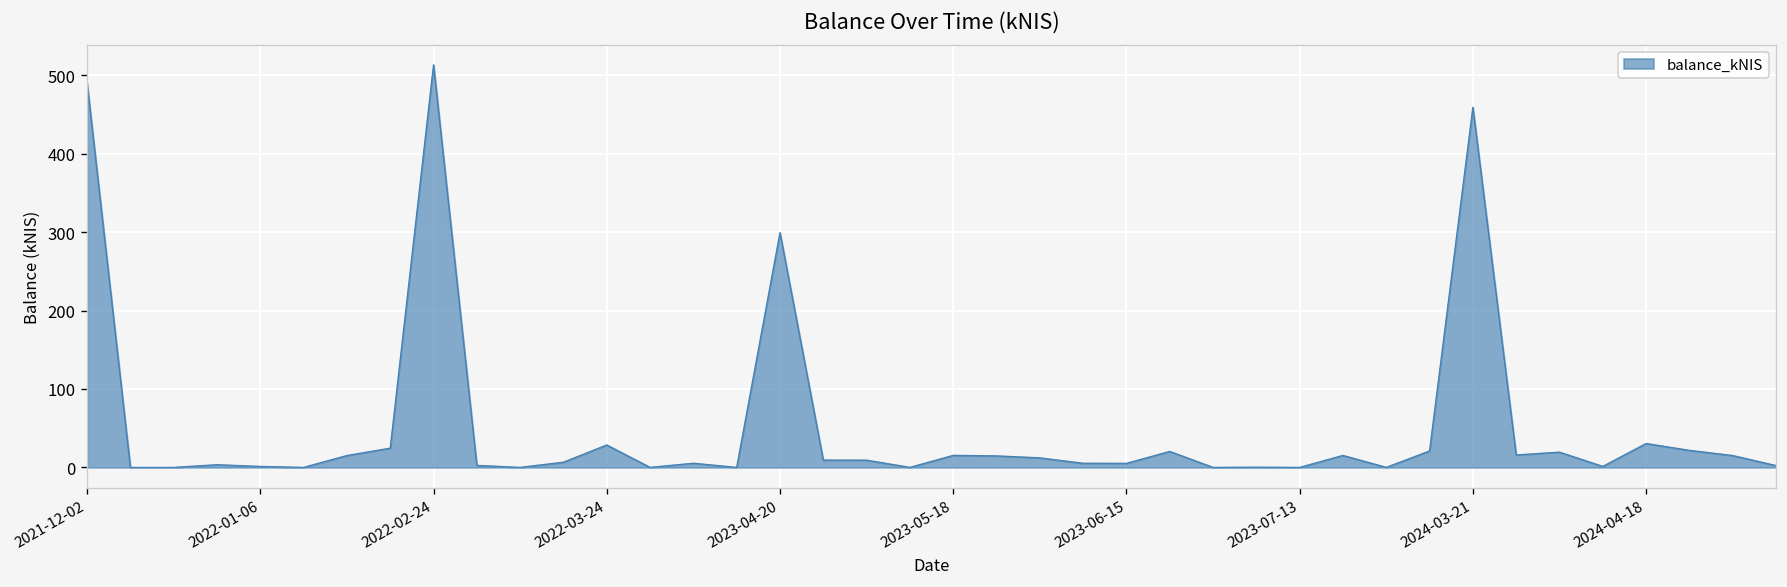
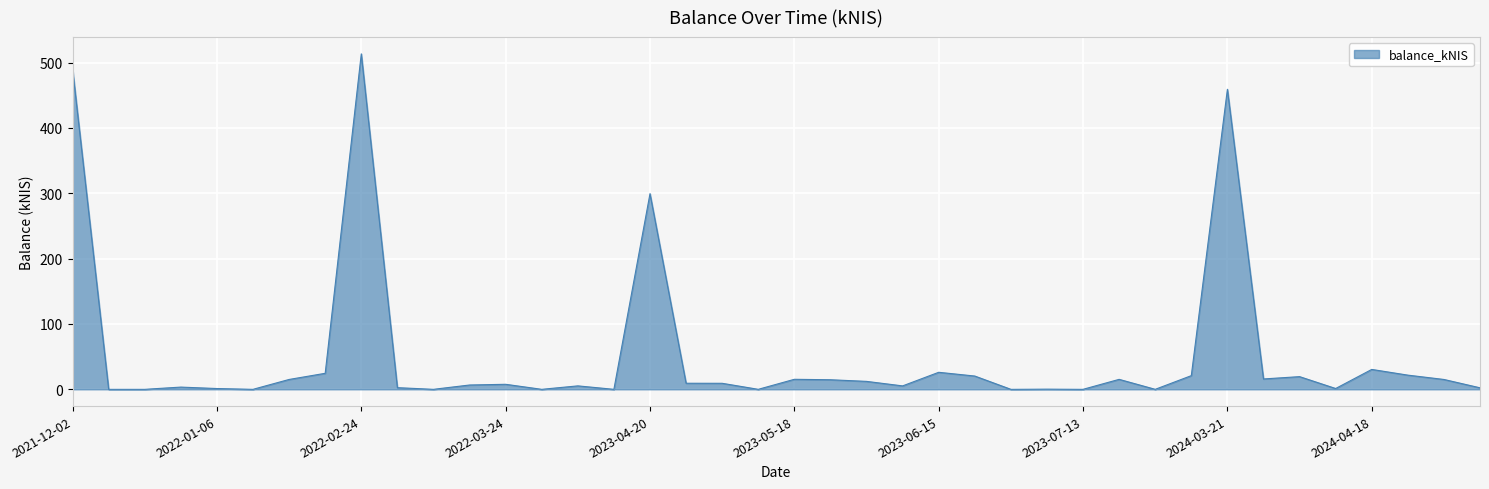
2022-03-24: 30 -> 10
2023-06-15: 10 -> 30
